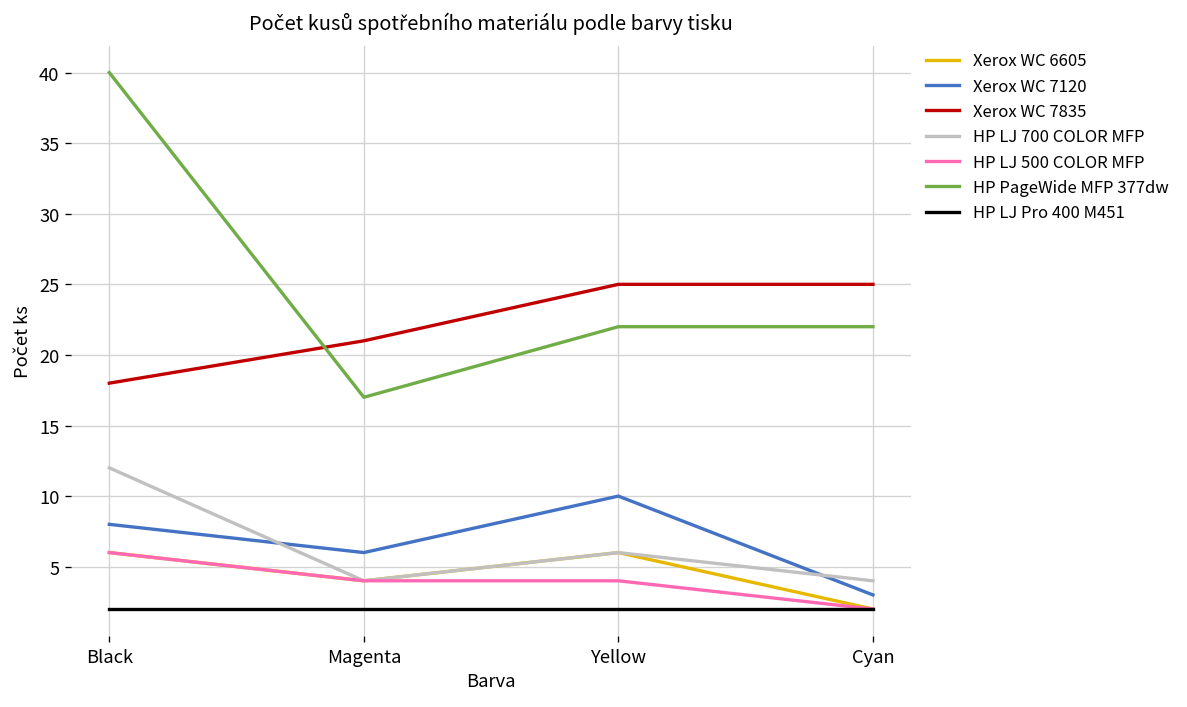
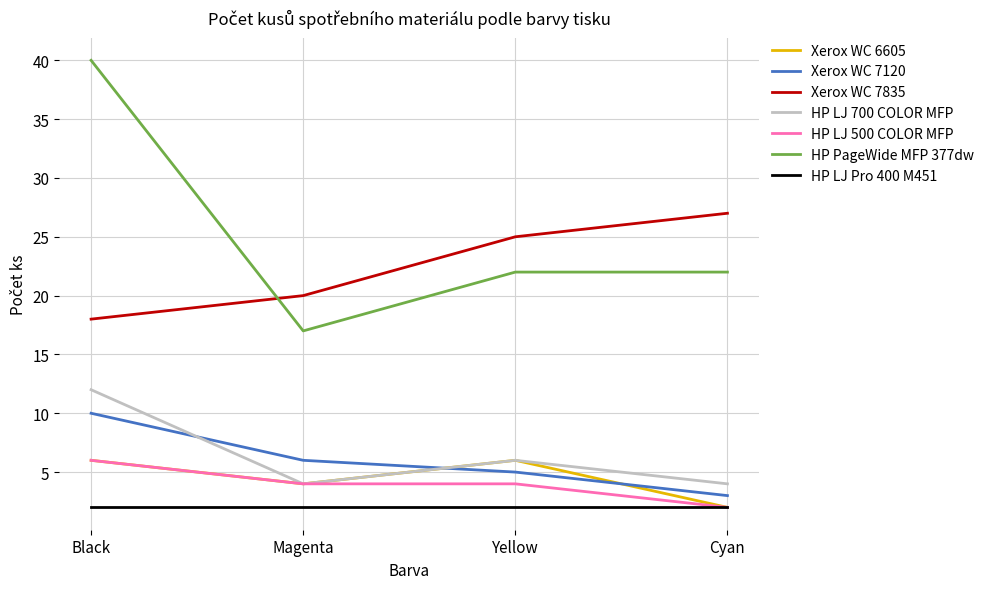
Xerox WC 7120, Black: 8 -> 10
Xerox WC 7835, Magenta: 21 -> 20
Xerox WC 7120, Yellow: 10 -> 5
Xerox WC 7835, Cyan: 25 -> 27
